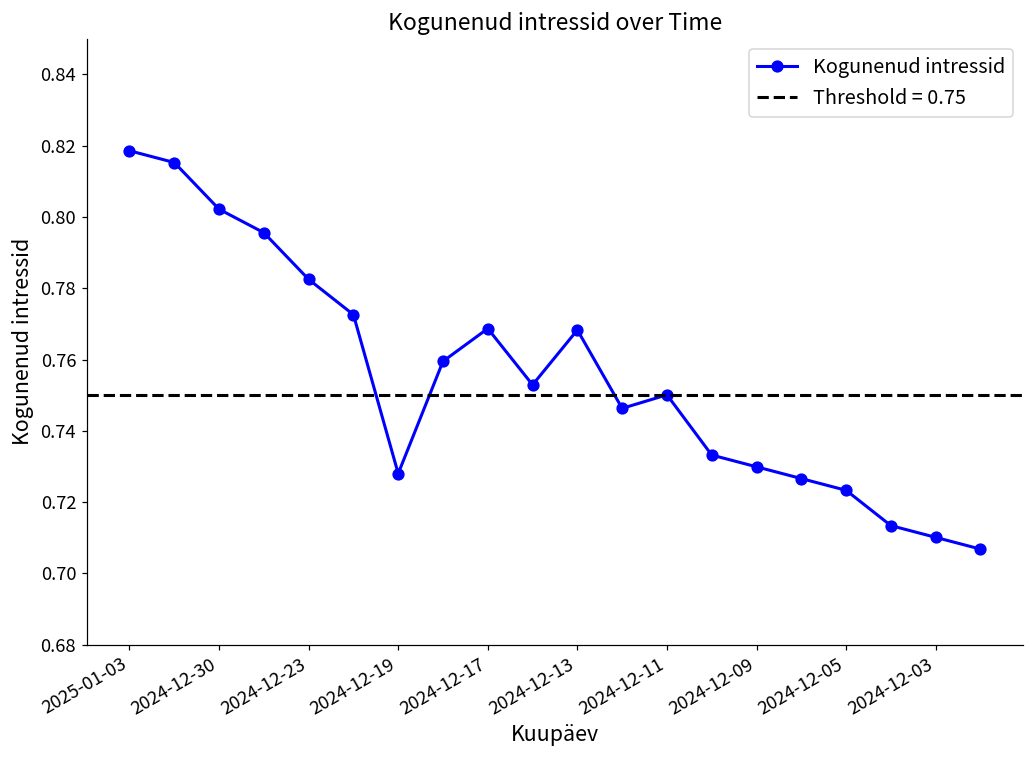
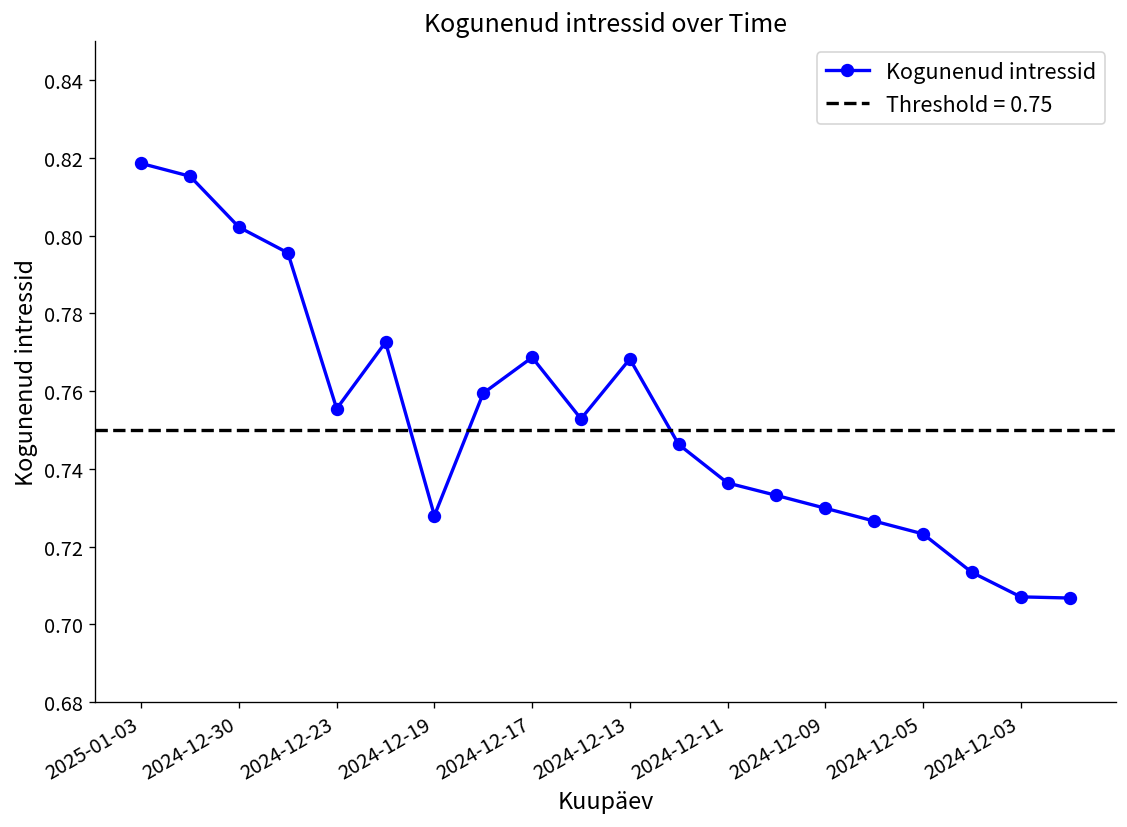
2024-12-23: 0.783 -> 0.756
2024-12-11: 0.750 -> 0.736
2024-12-03: 0.710 -> 0.707
